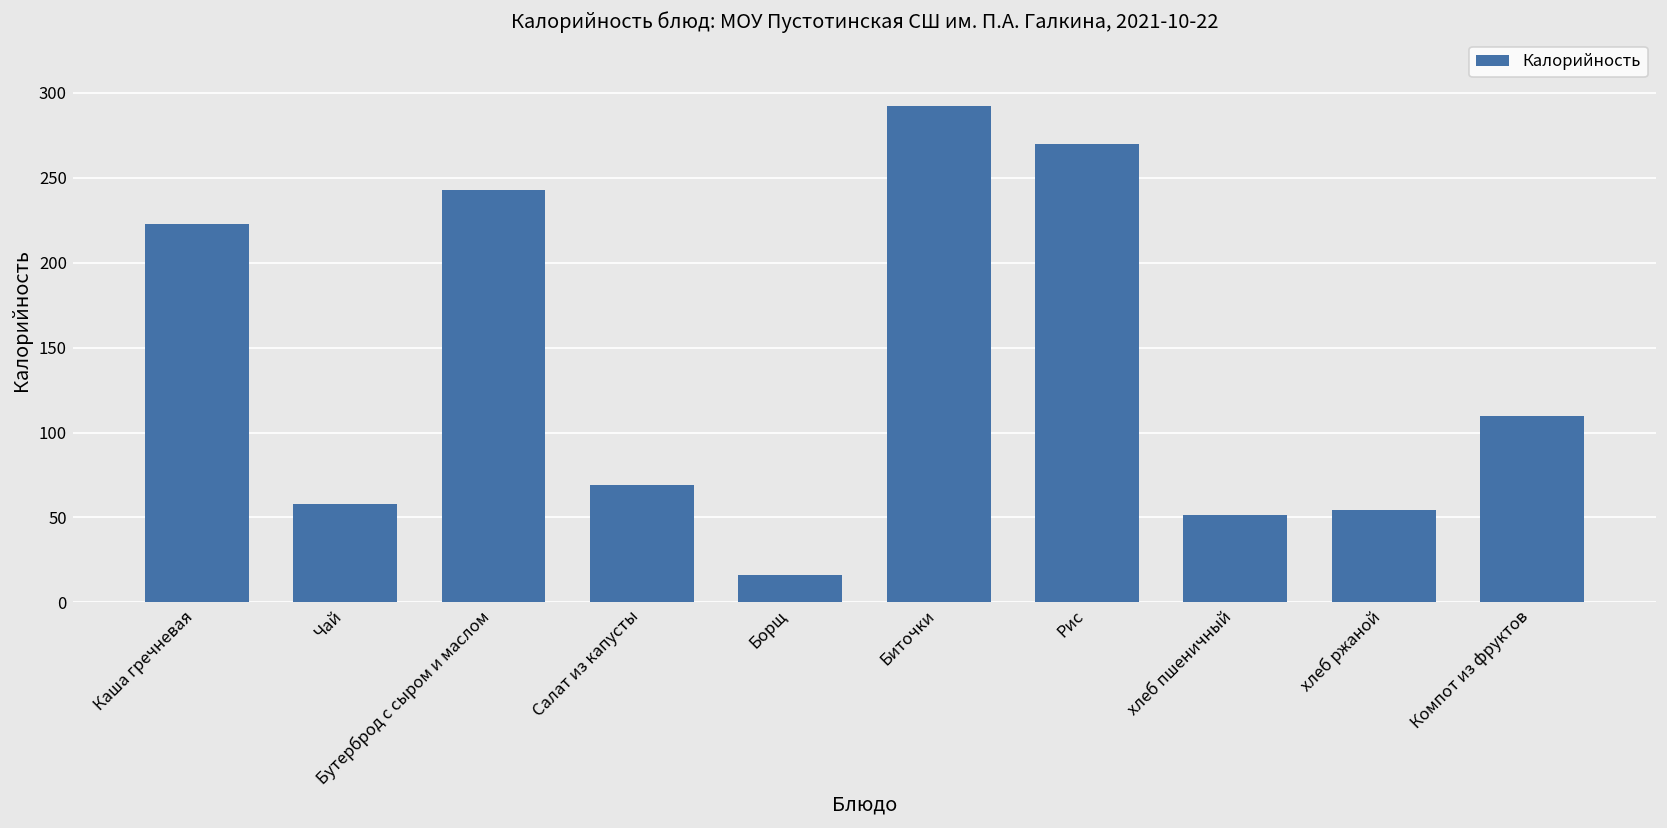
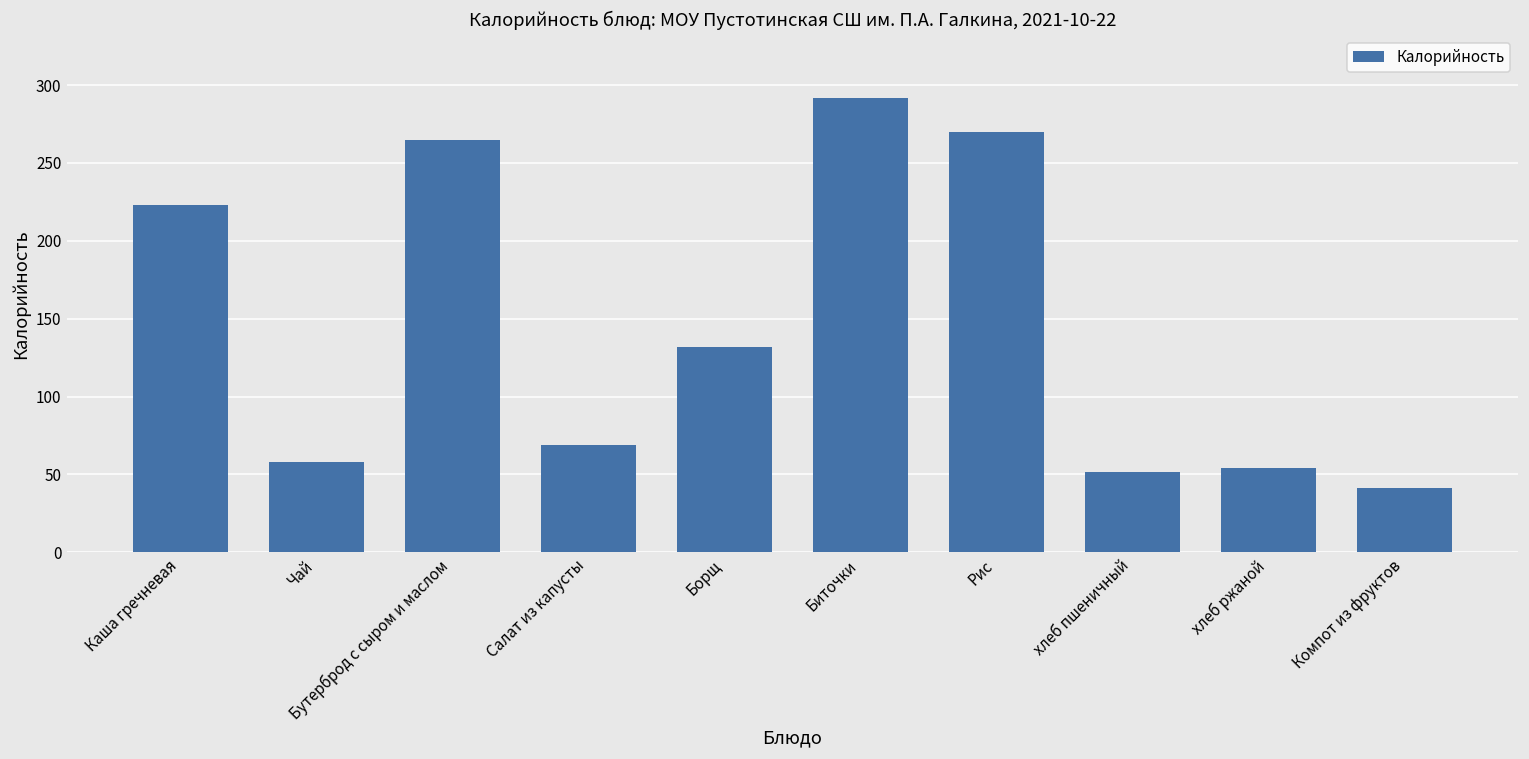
Бутерброд с сыром и маслом: 243 -> 265
Борщ: 16 -> 132
Компот из фруктов: 110 -> 41
